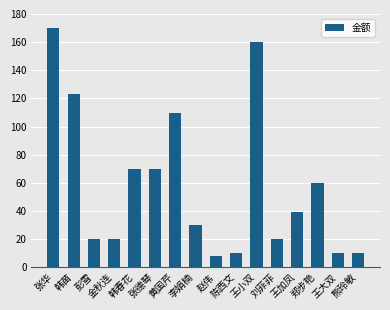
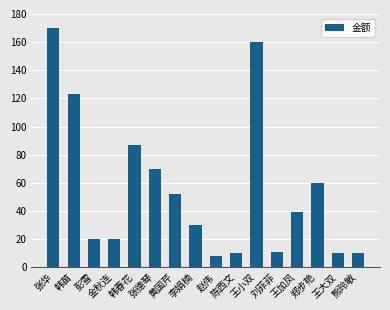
韩春花: 70 -> 87
黄国芹: 110 -> 52
刘菲菲: 20 -> 11
